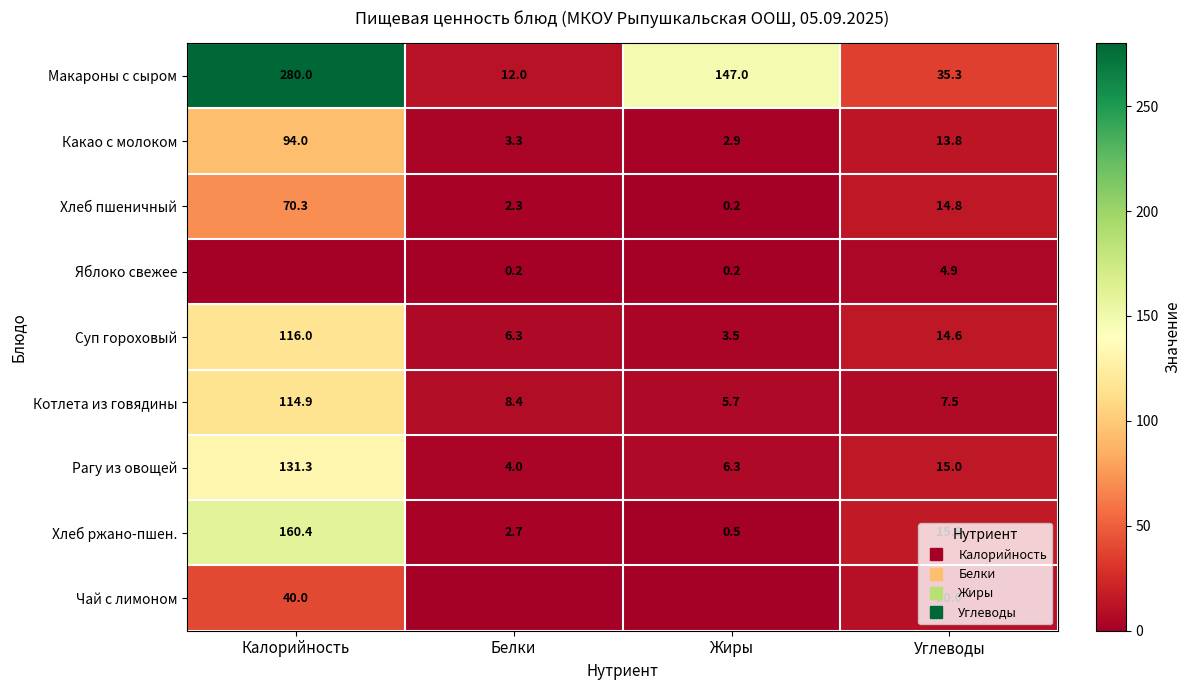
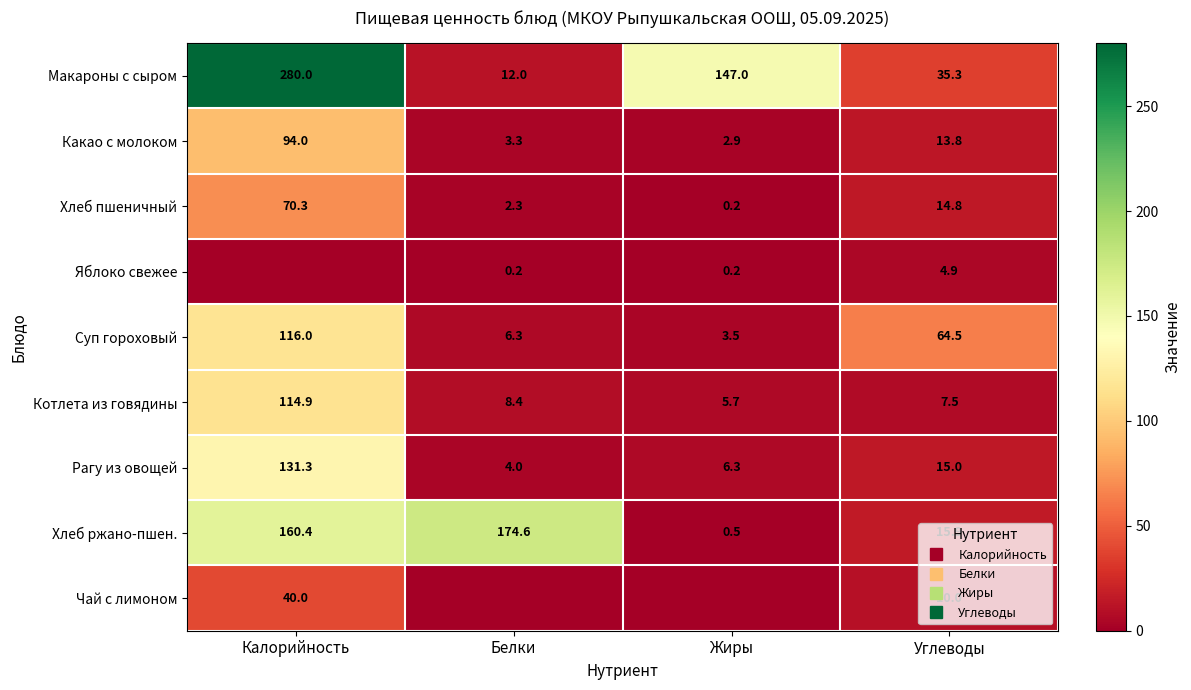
Суп гороховый, Углеводы: 14.6 -> 64.5
Хлеб ржано-пшен., Белки: 2.7 -> 174.6
